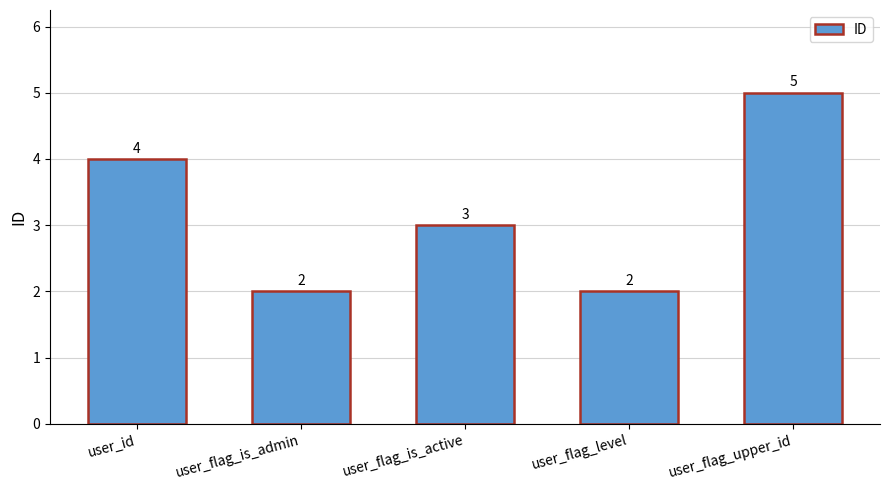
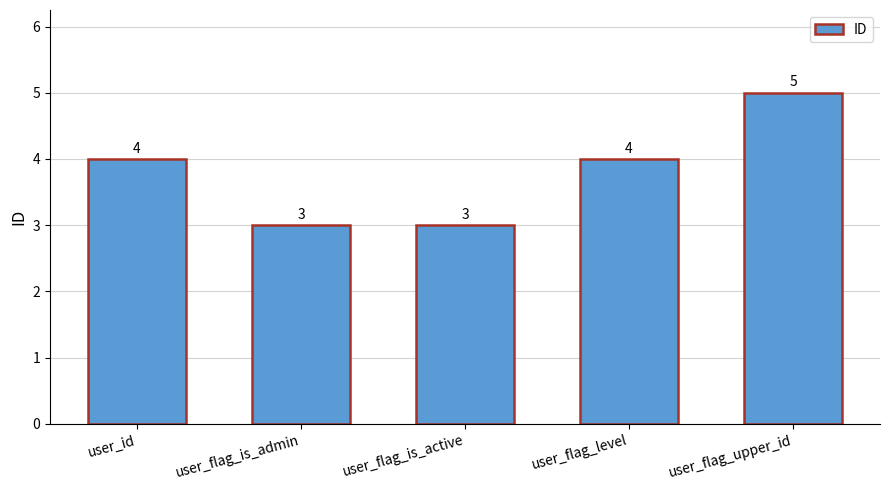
user_flag_is_admin: 2 -> 3
user_flag_level: 2 -> 4
